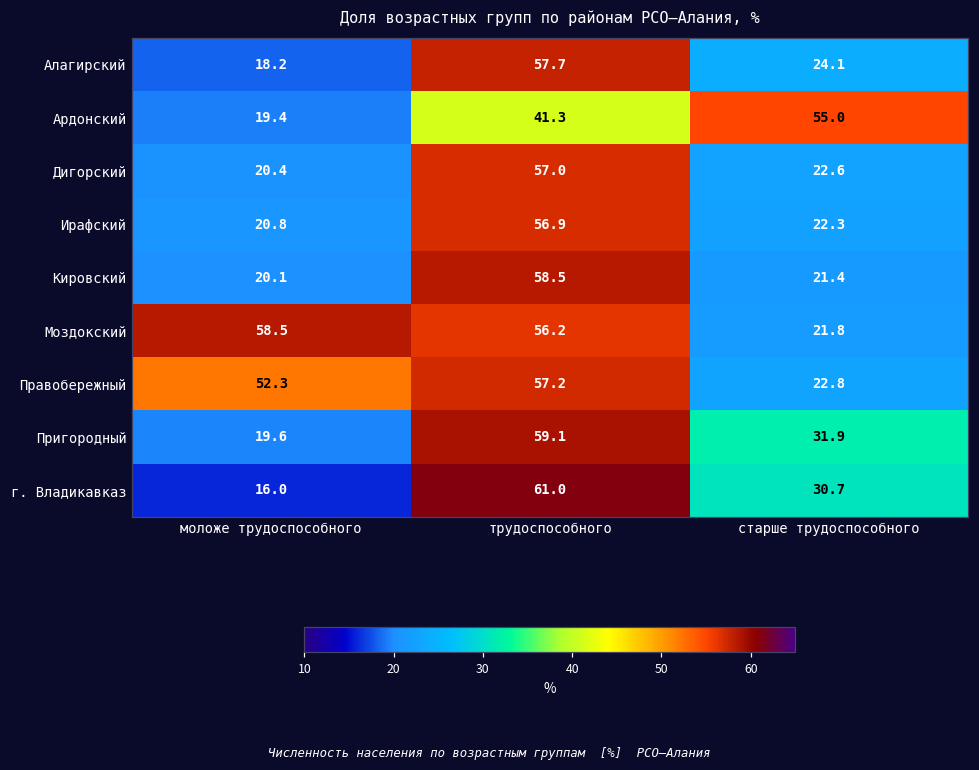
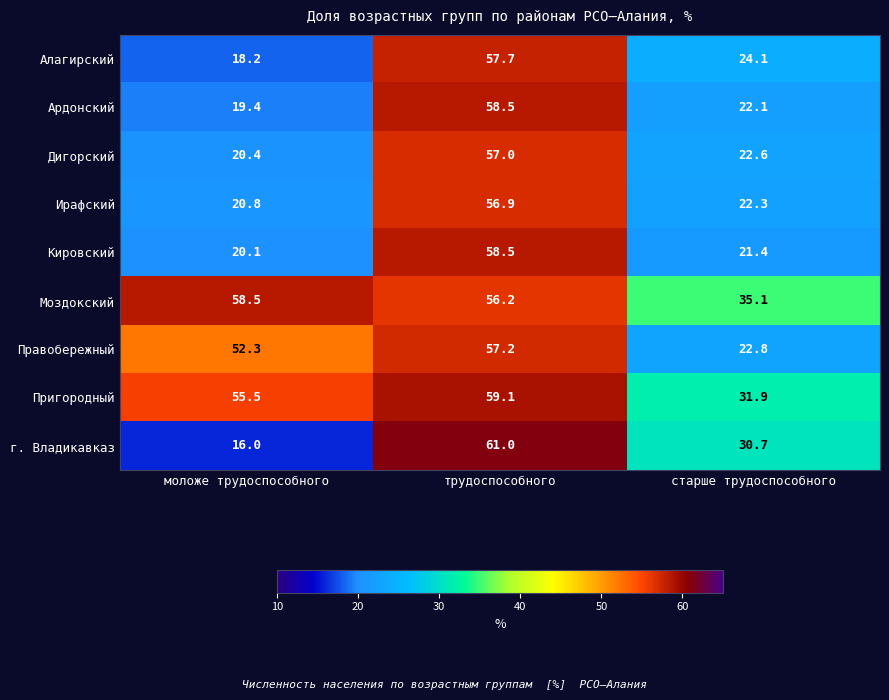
Ардонский, трудоспособного: 41.3 -> 58.5
Ардонский, старше трудоспособного: 55.0 -> 22.1
Моздокский, старше трудоспособного: 21.8 -> 35.1
Пригородный, моложе трудоспособного: 19.6 -> 55.5
